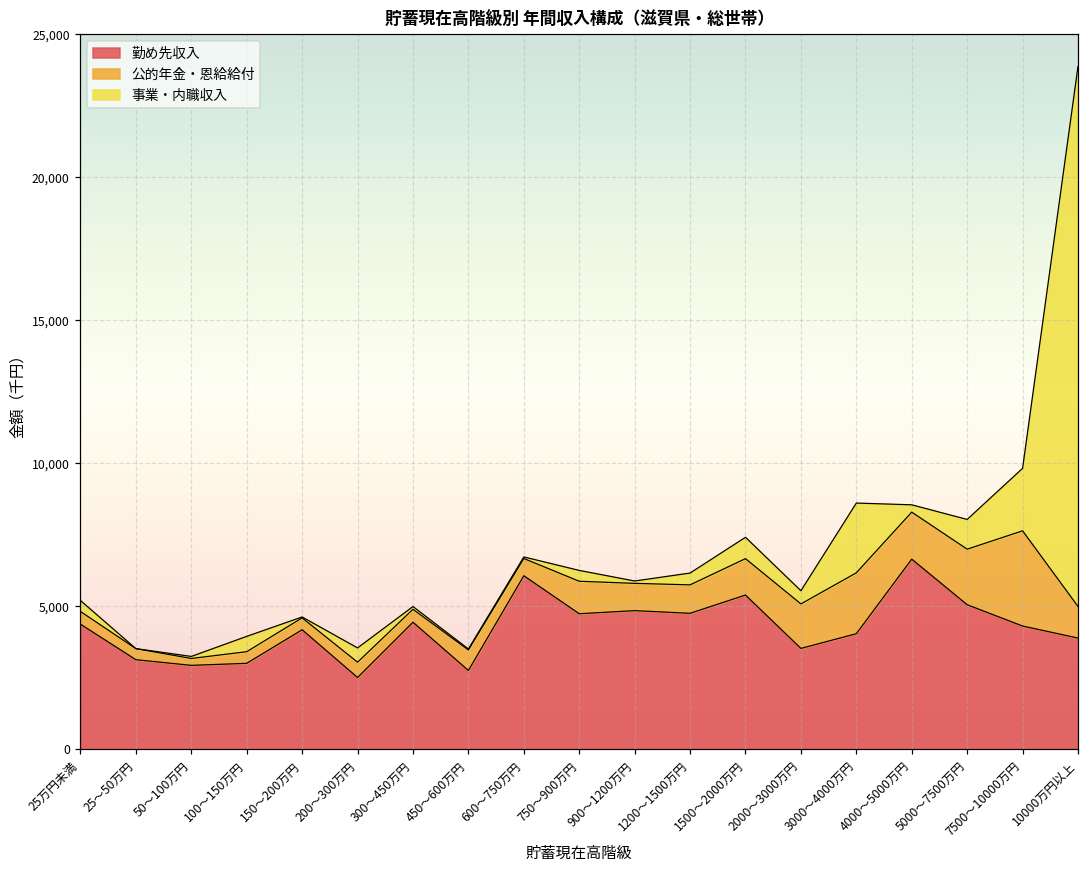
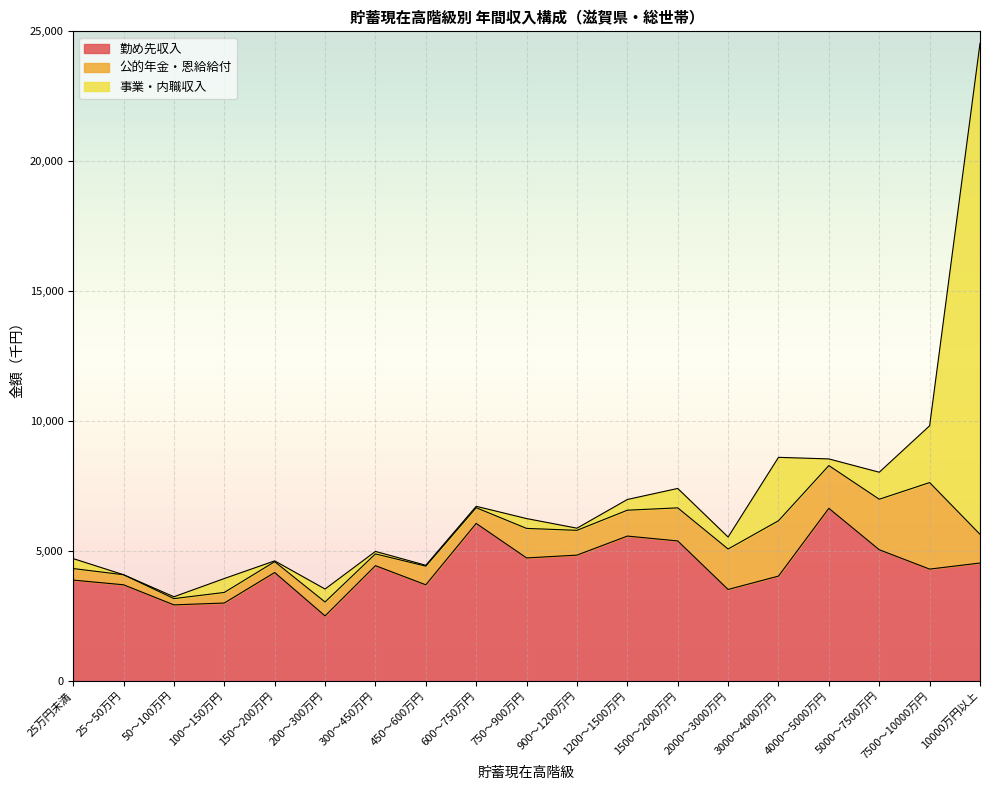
勤め先収入, 25万円未満: 4,400 -> 3,900
勤め先収入, 25～50万円: 3,100 -> 3,700
勤め先収入, 450～600万円: 2,800 -> 3,700
勤め先収入, 1200～1500万円: 4,800 -> 5,600
勤め先収入, 10000万円以上: 3,900 -> 4,500
